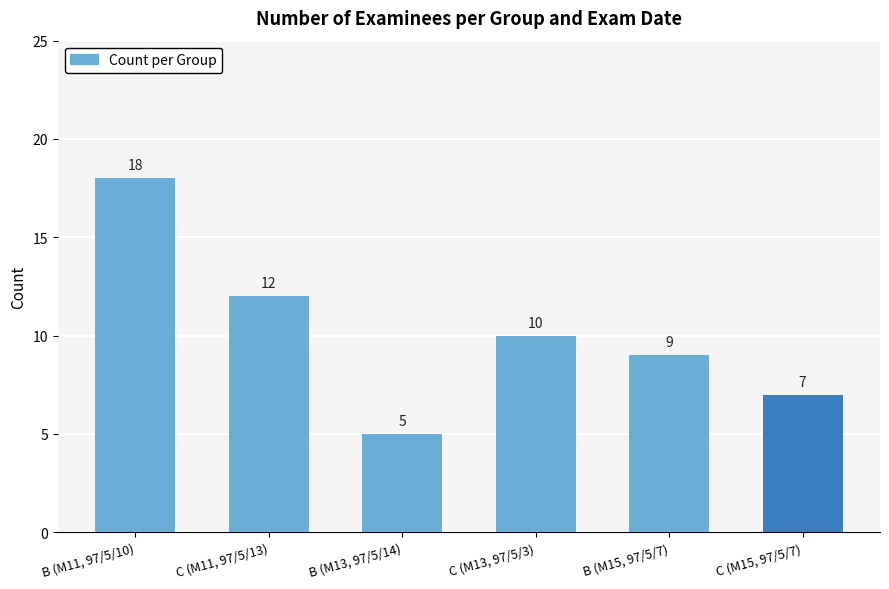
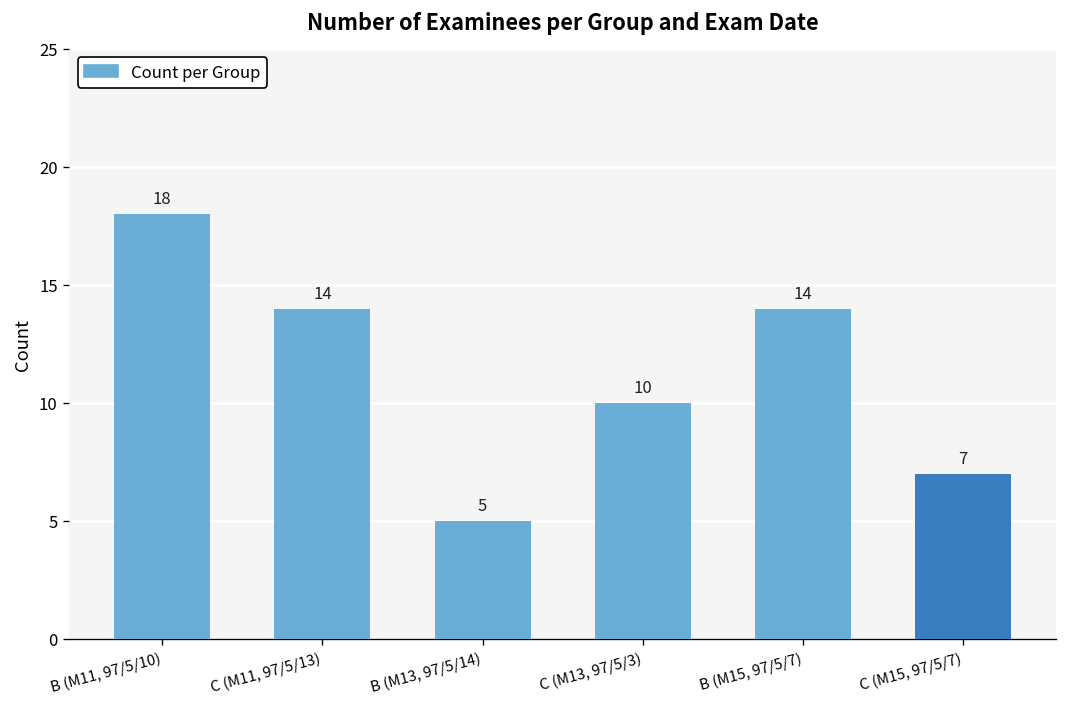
C (M11, 97/5/13): 12 -> 14
B (M15, 97/5/7): 9 -> 14
